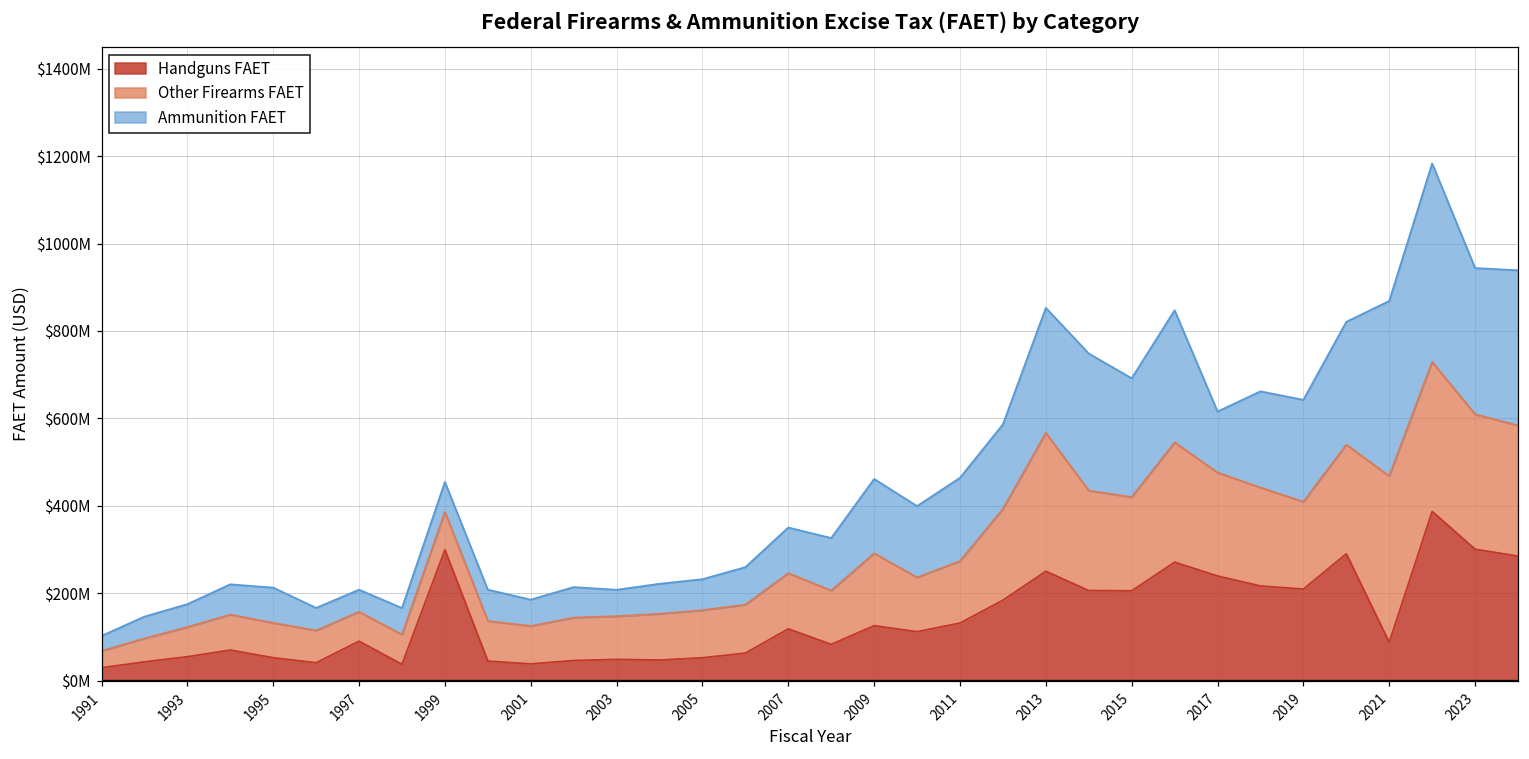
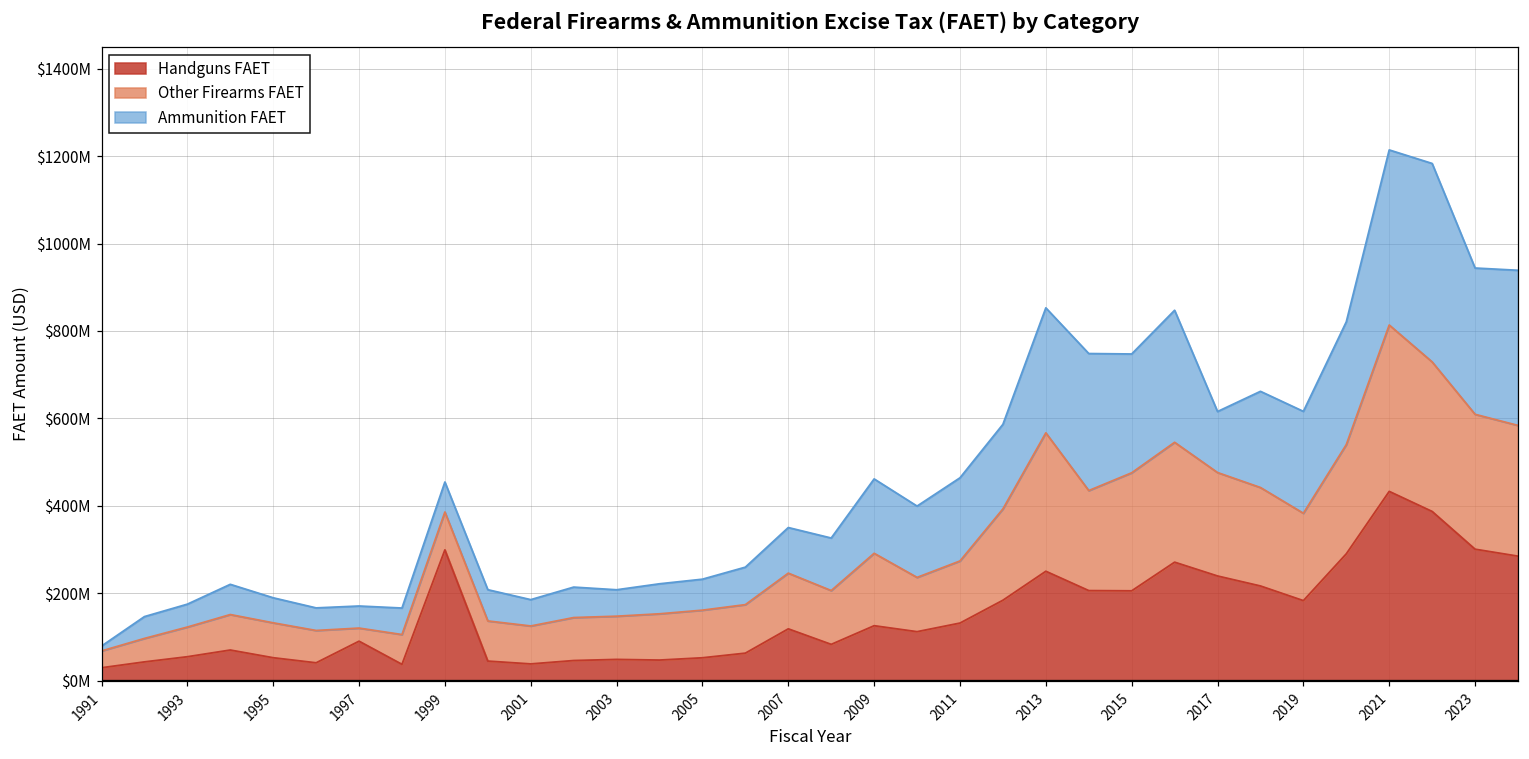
Ammunition FAET, 1991: $30000000 -> $10000000
Ammunition FAET, 1995: $80000000 -> $60000000
Other Firearms FAET, 1997: $70000000 -> $30000000
Other Firearms FAET, 2015: $210000000 -> $270000000
Handguns FAET, 2019: $210000000 -> $180000000
Handguns FAET, 2021: $90000000 -> $430000000
